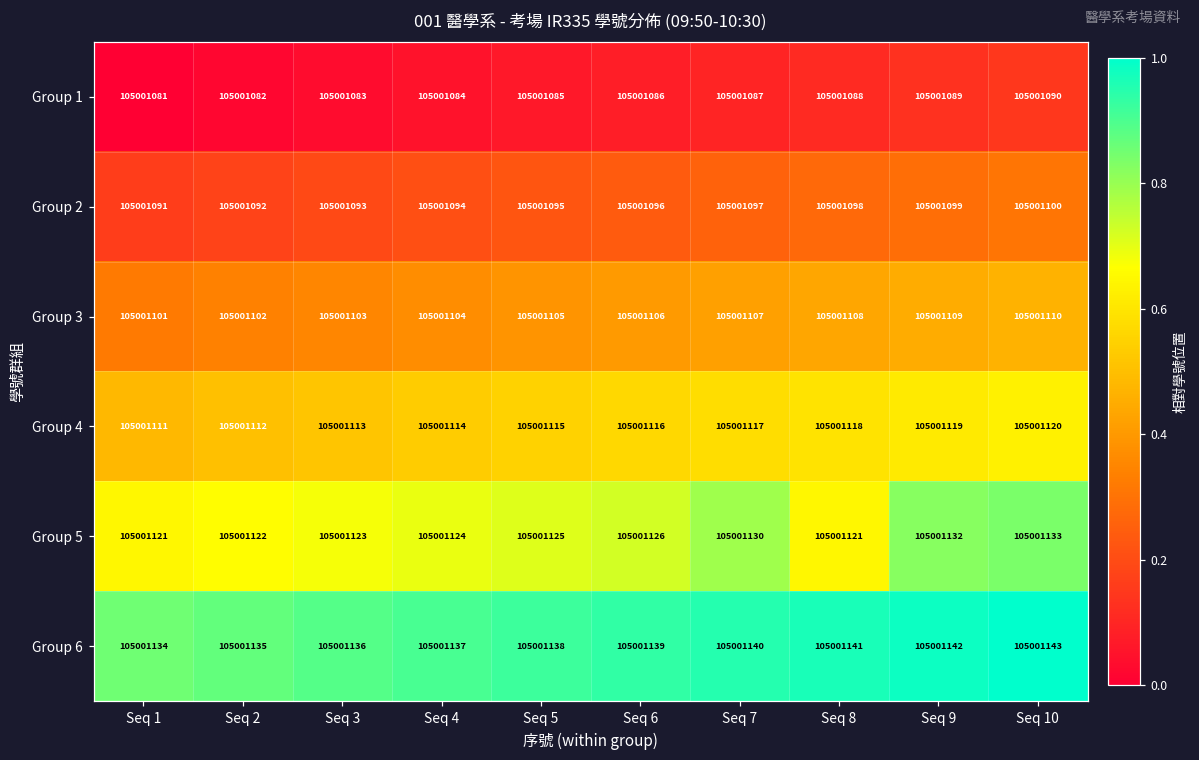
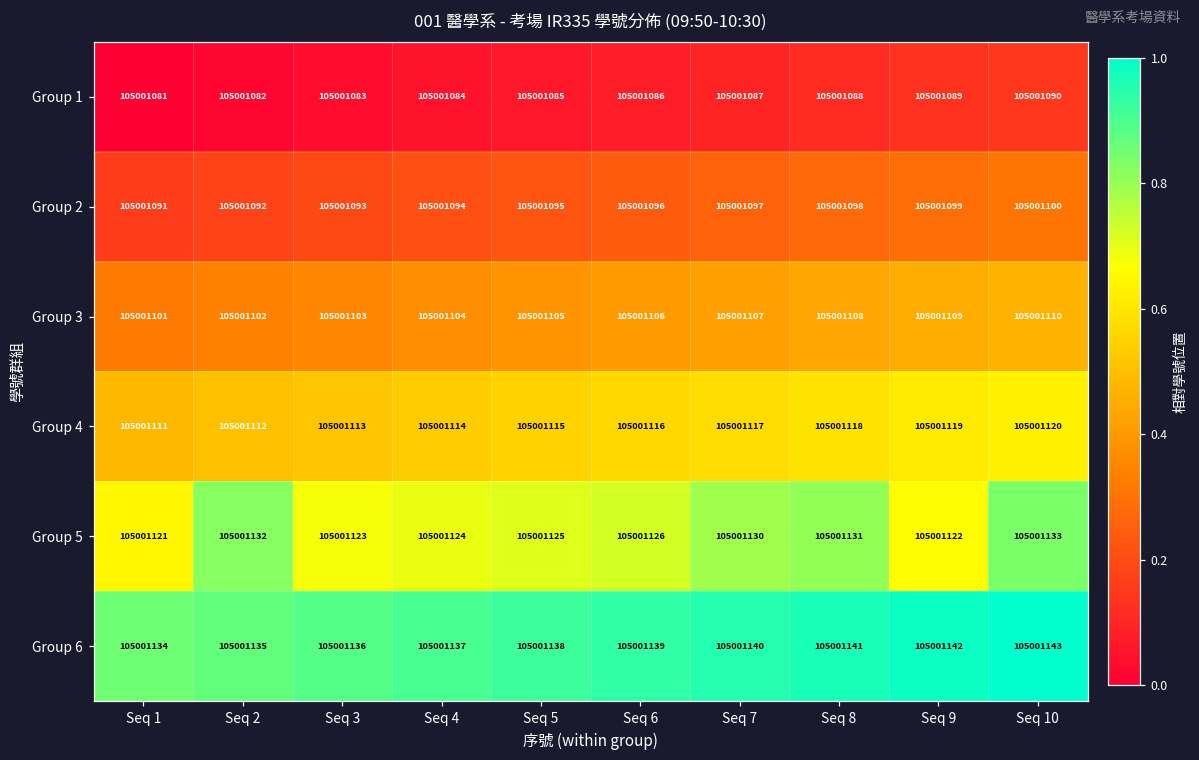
Group 5, Seq 2: 105001122 -> 105001132
Group 5, Seq 8: 105001121 -> 105001131
Group 5, Seq 9: 105001132 -> 105001122
